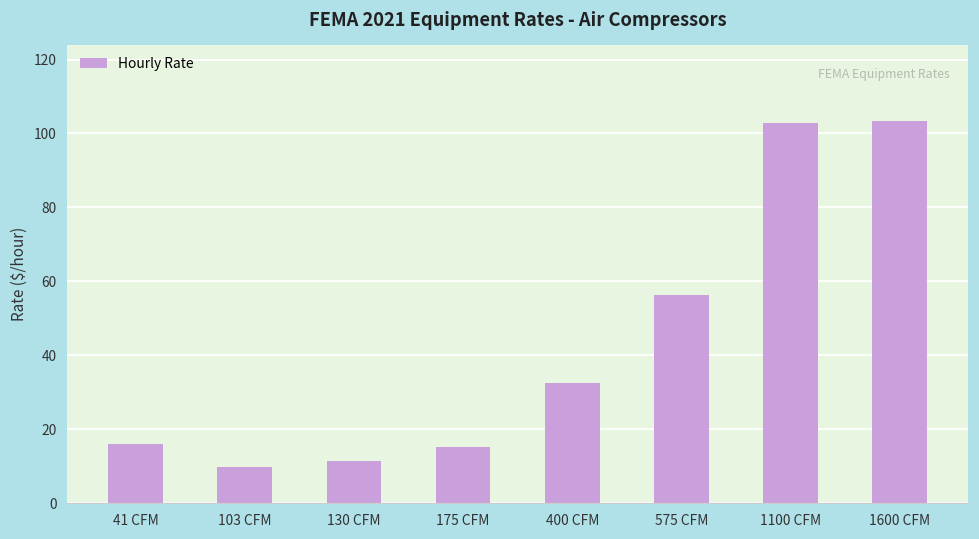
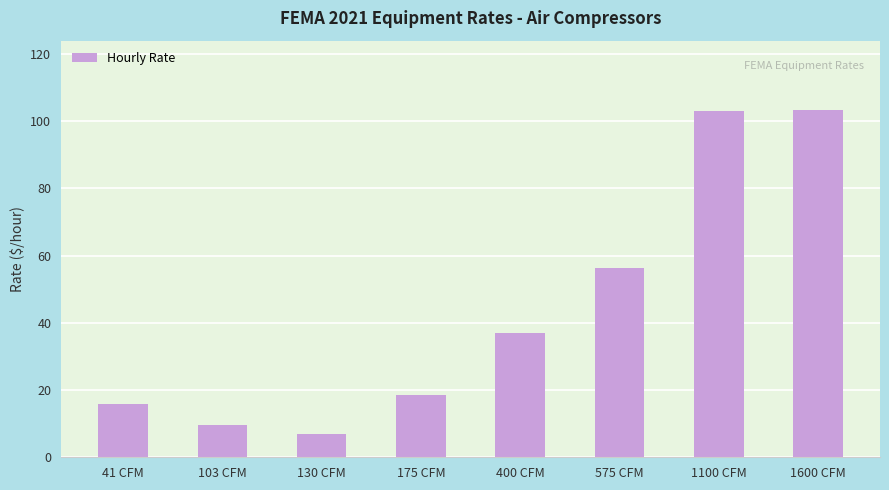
130 CFM: 12 -> 7
175 CFM: 15 -> 19
400 CFM: 33 -> 37
